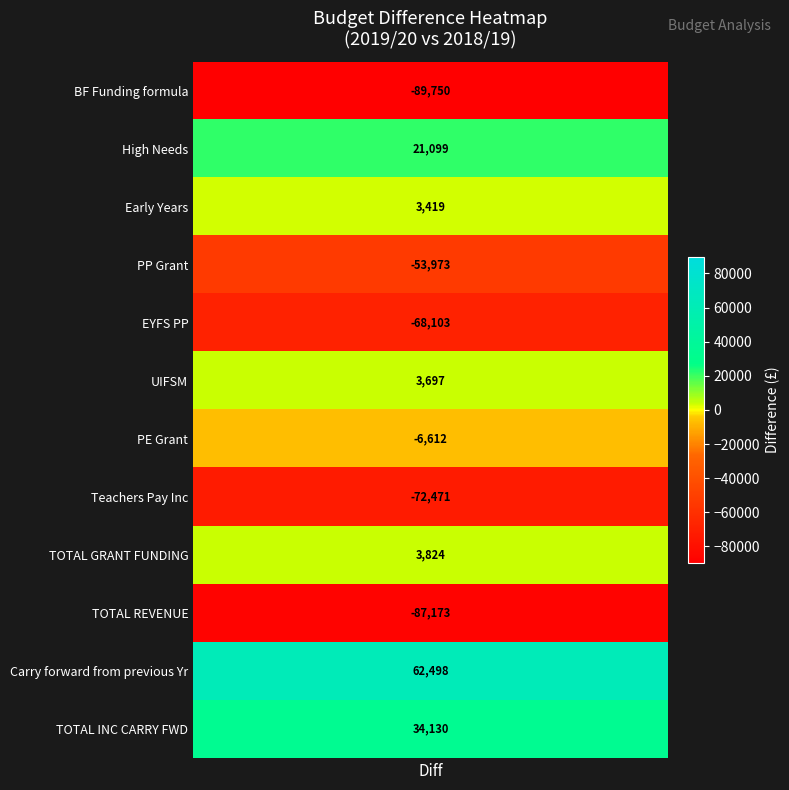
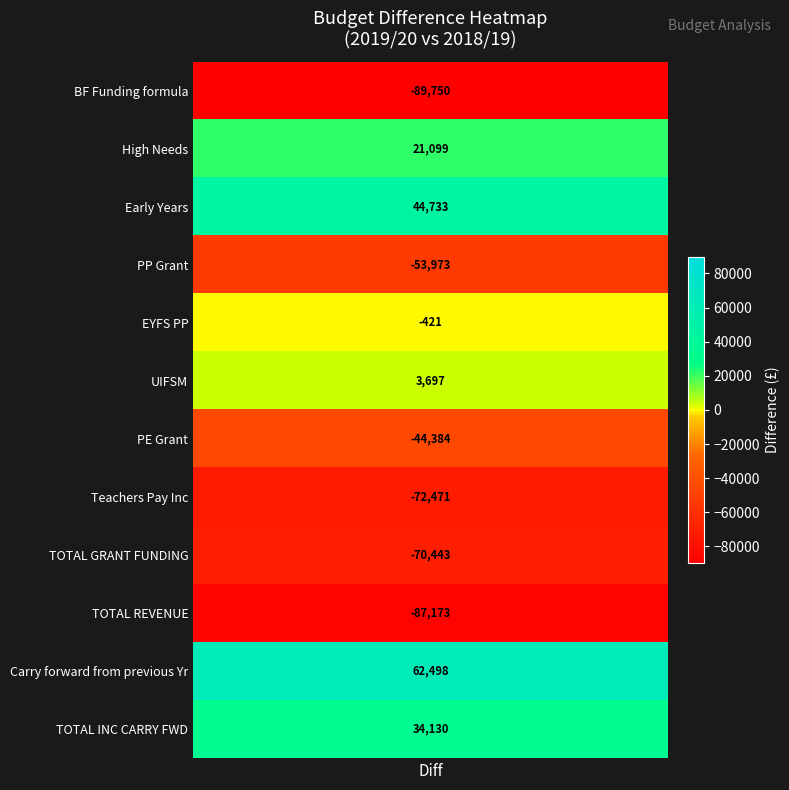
Early Years, Diff: 3,419 -> 44,733
EYFS PP, Diff: -68,103 -> -421
PE Grant, Diff: -6,612 -> -44,384
TOTAL GRANT FUNDING, Diff: 3,824 -> -70,443
